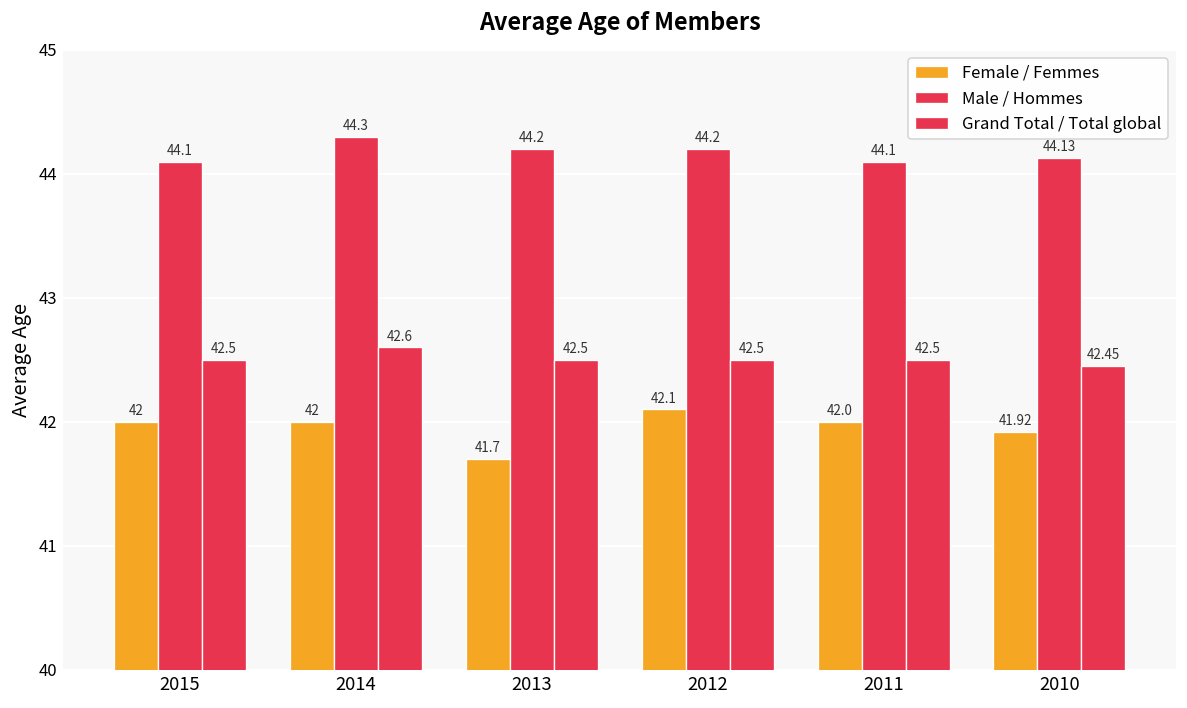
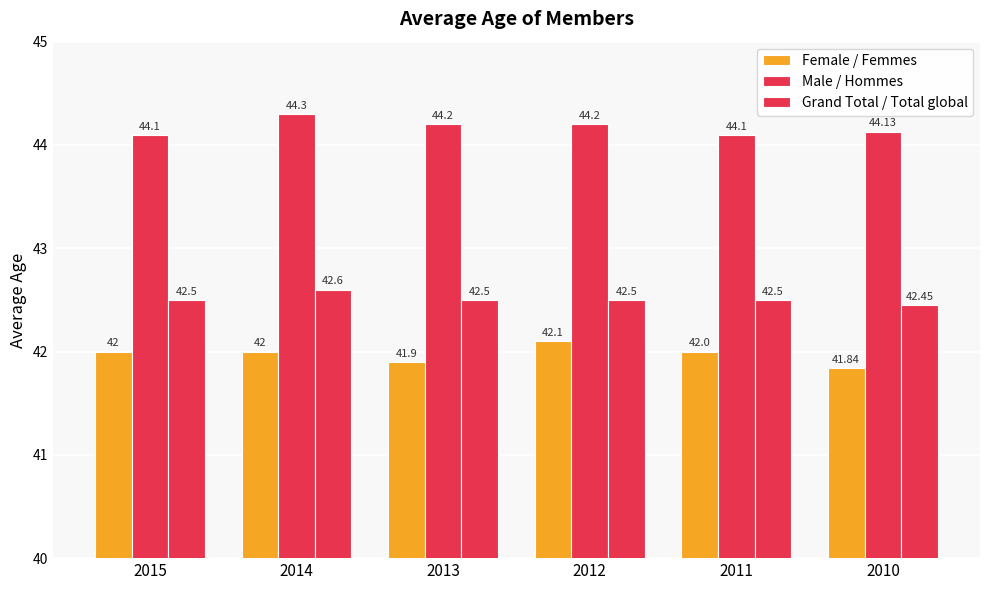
Female / Femmes, 2013: 41.7 -> 41.9
Female / Femmes, 2010: 41.92 -> 41.84
